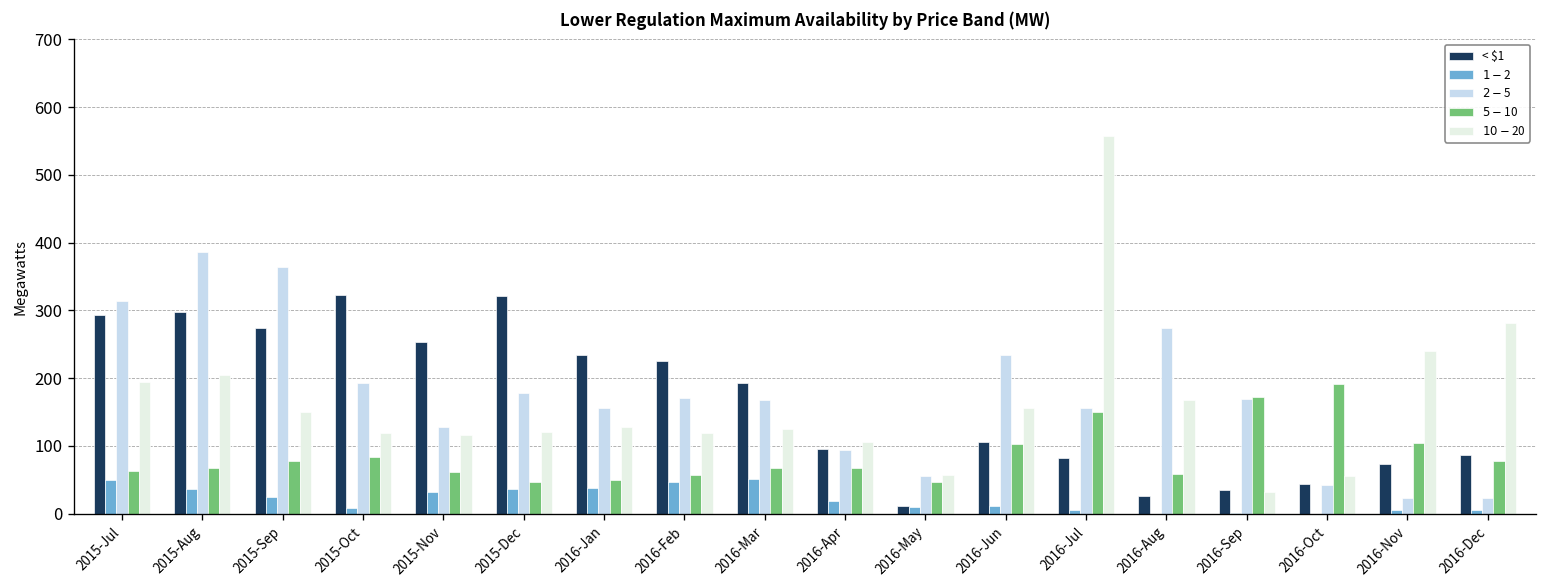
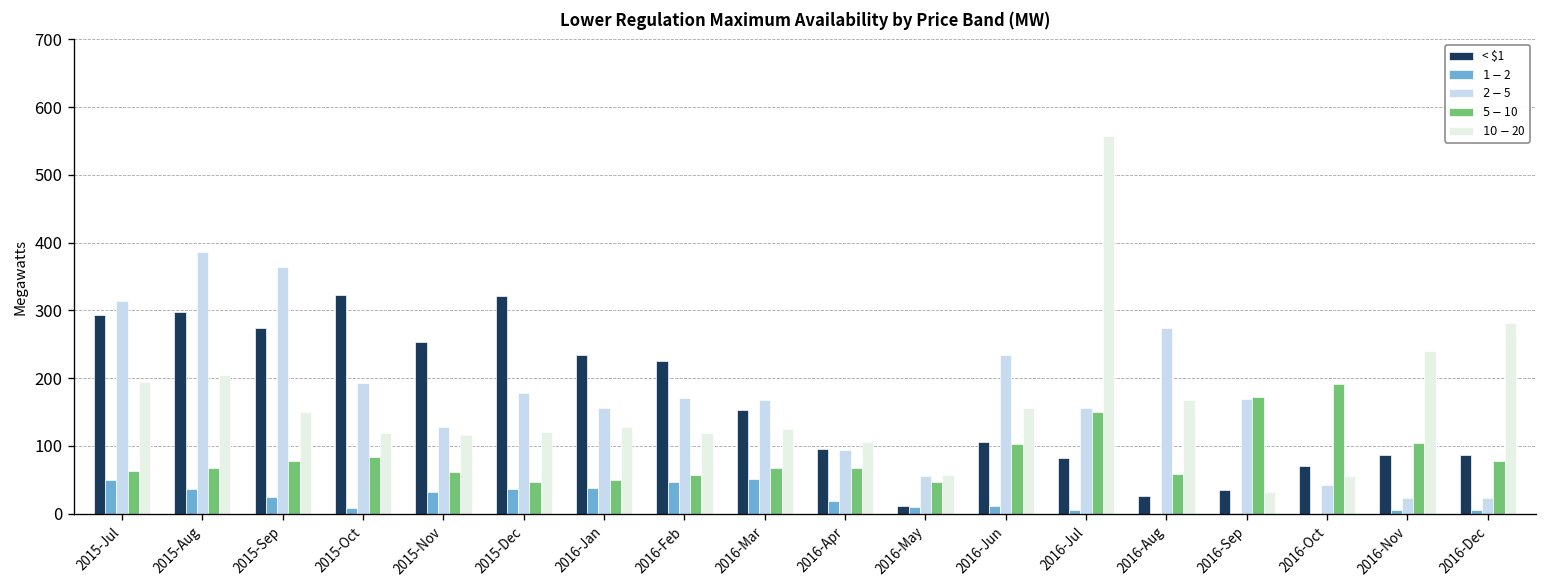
< $1, 2016-Mar: 190 -> 150
< $1, 2016-Oct: 40 -> 70
< $1, 2016-Nov: 70 -> 90
